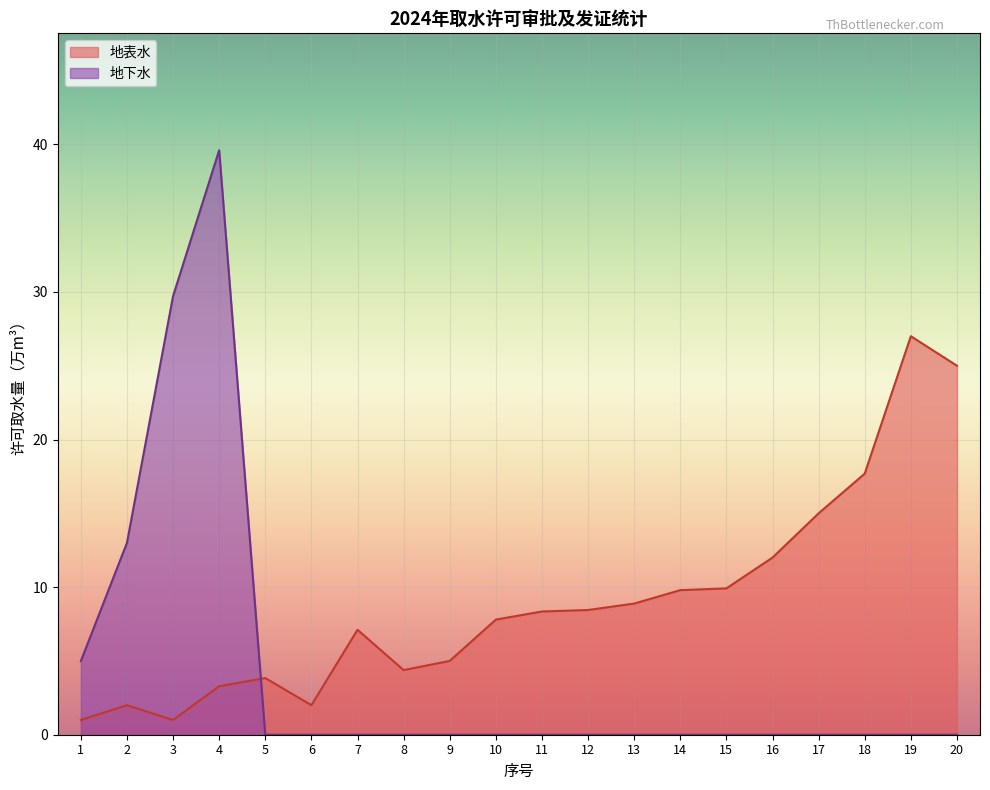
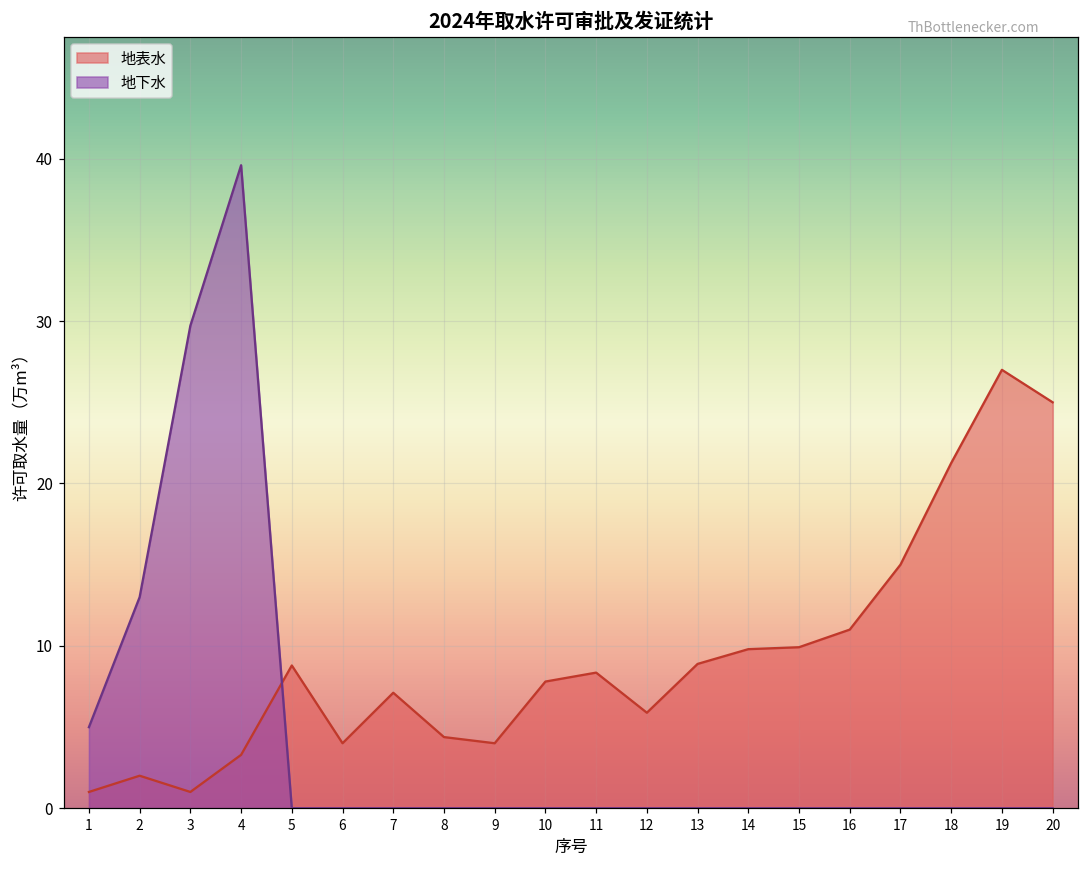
地表水, 5: 3.8 -> 8.8
地表水, 6: 2 -> 4
地表水, 9: 5 -> 4
地表水, 12: 8.5 -> 5.9
地表水, 16: 12 -> 11
地表水, 18: 17.7 -> 21.3
